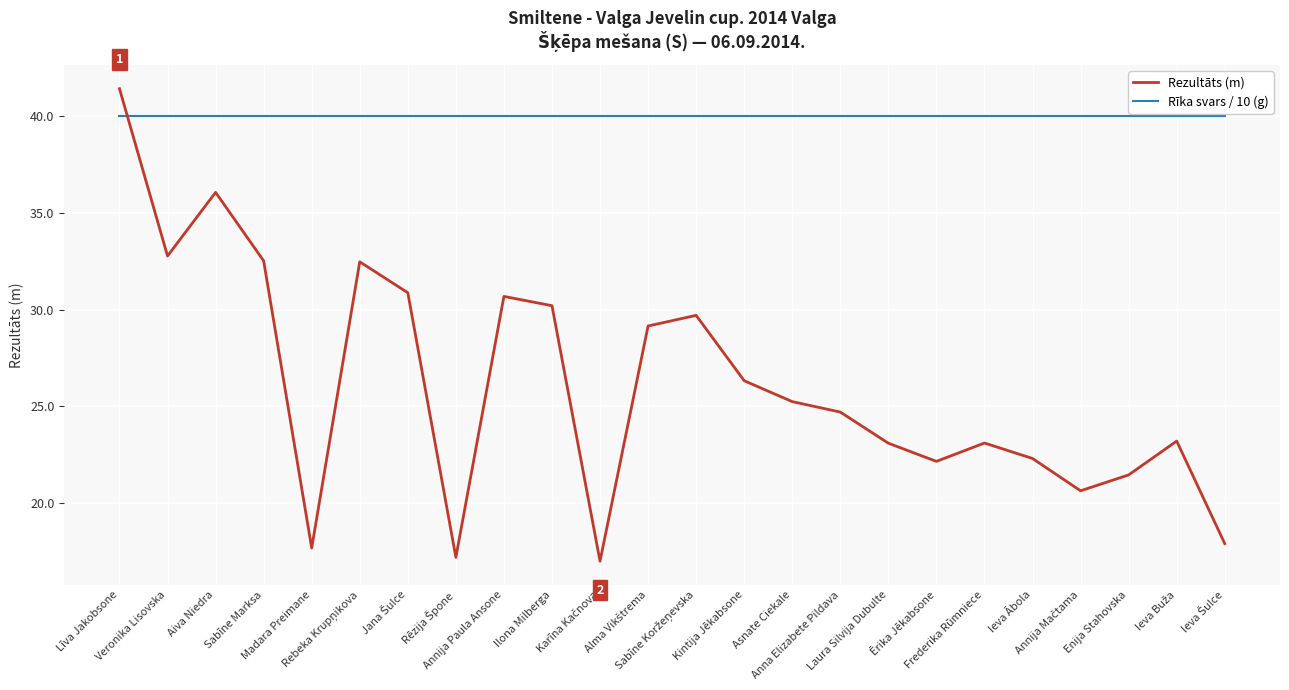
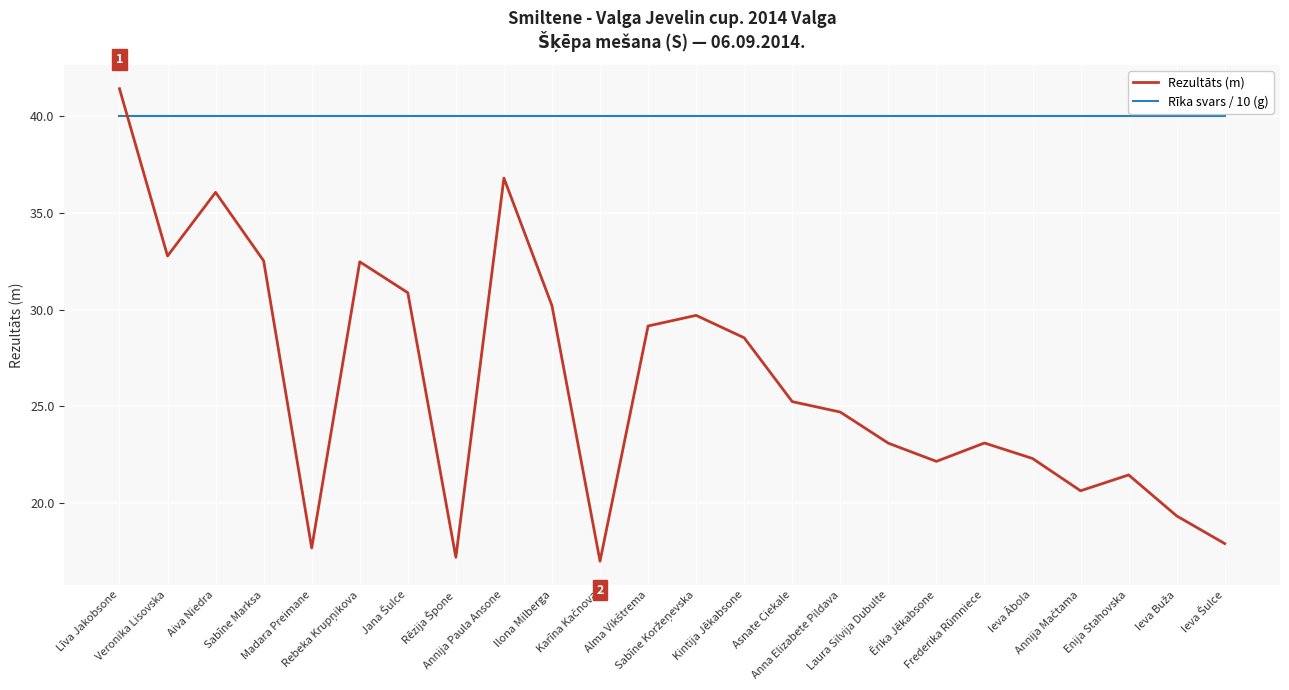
Rezultāts (m), Annija Paula Ansone: 30.7 -> 36.8
Rezultāts (m), Kintija Jēkabsone: 26.3 -> 28.5
Rezultāts (m), Ieva Buža: 23.2 -> 19.3
